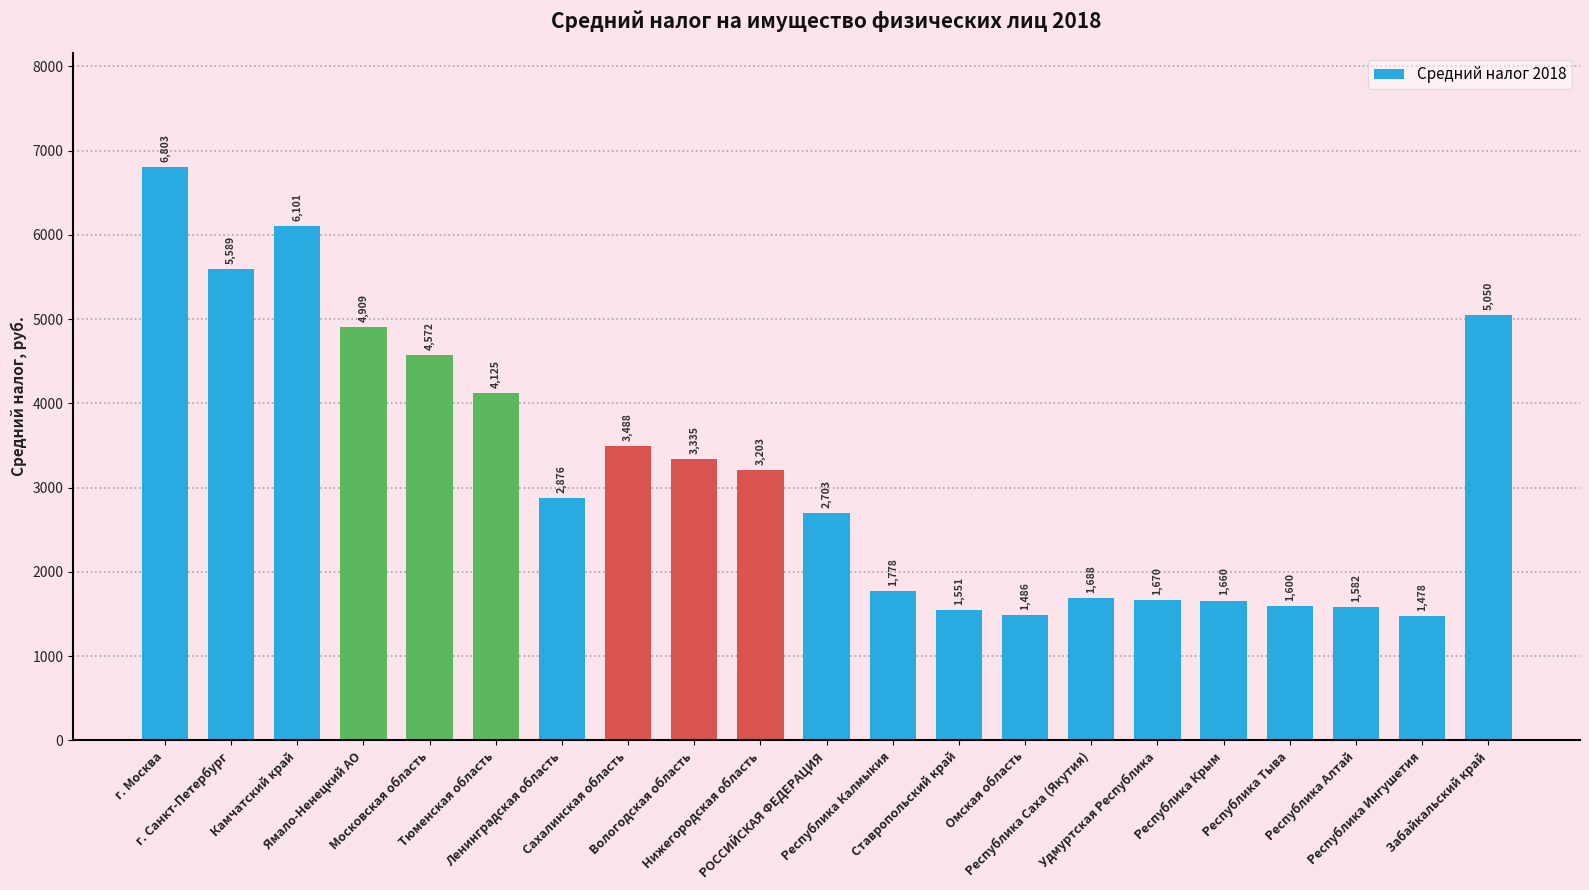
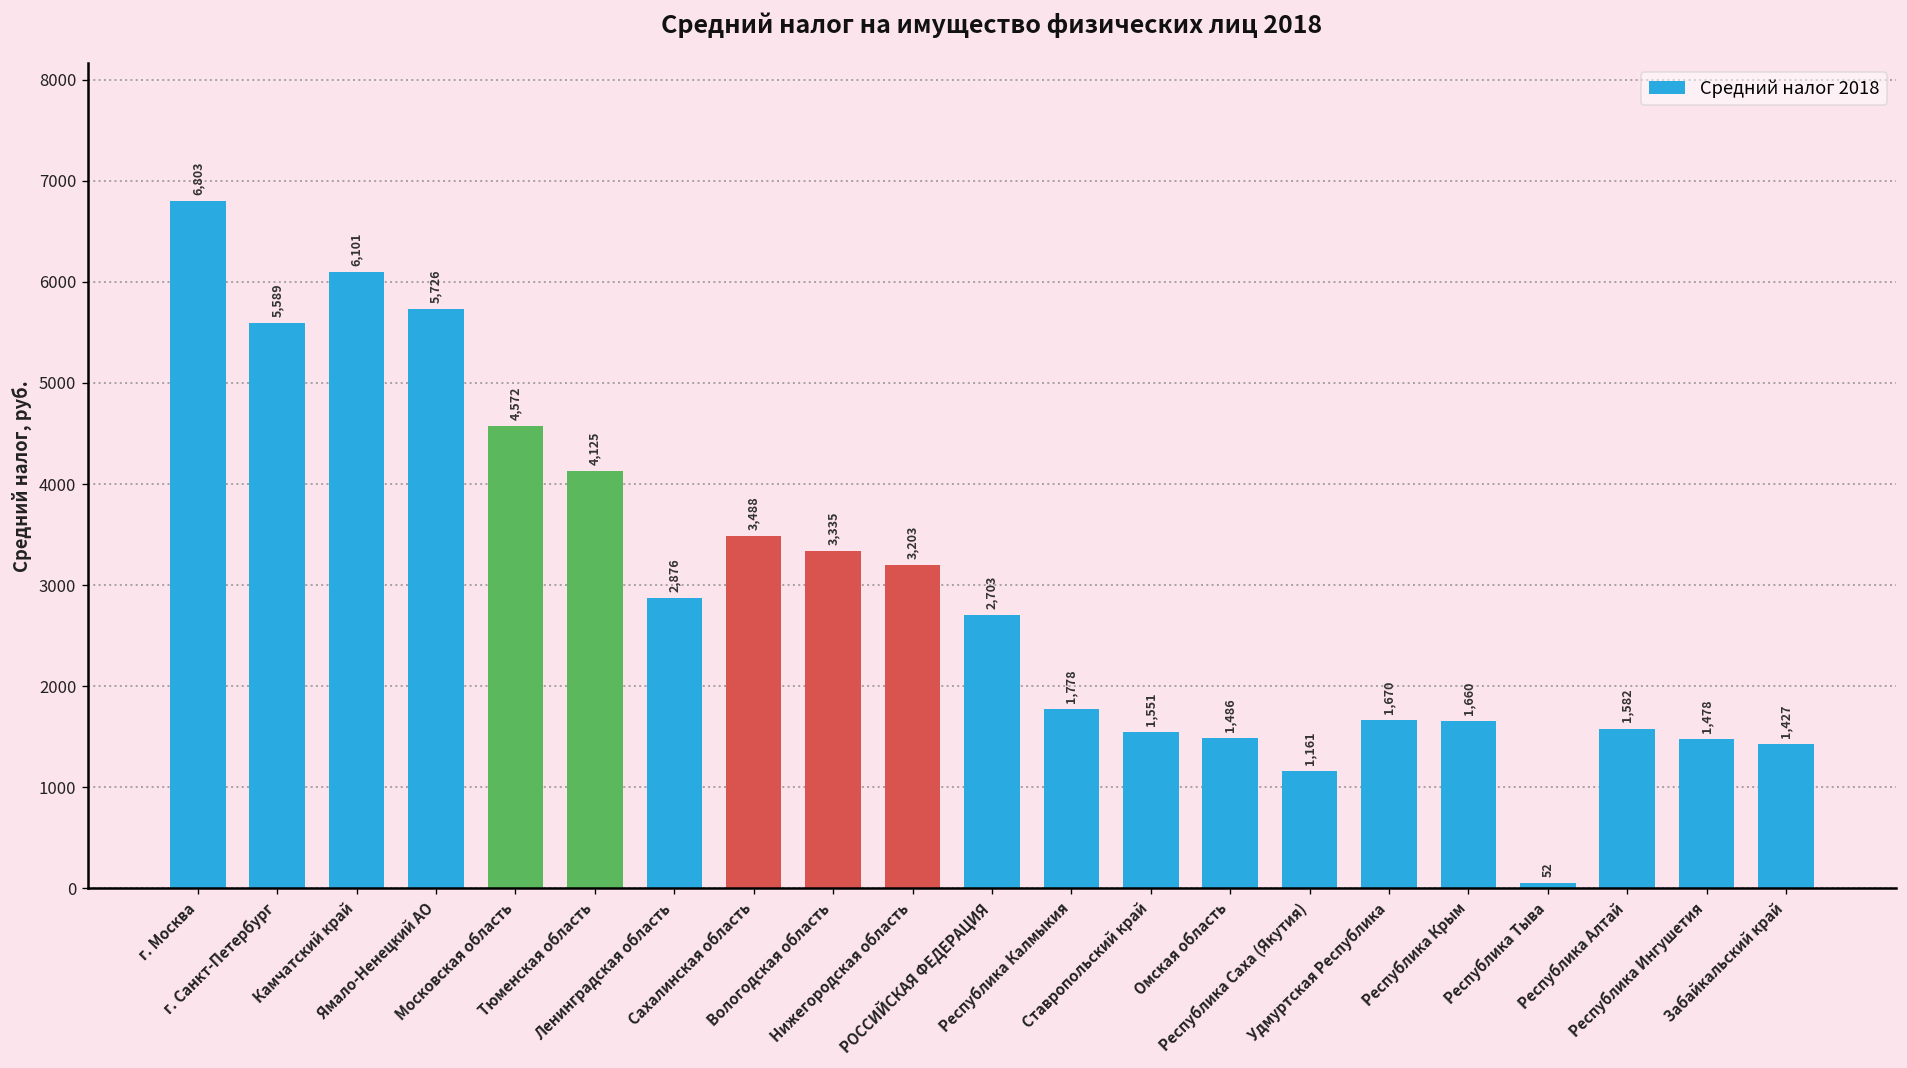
Ямало-Ненецкий АО: 4,909 -> 5,726
Республика Саха (Якутия): 1,688 -> 1,161
Республика Тыва: 1,600 -> 52
Забайкальский край: 5,050 -> 1,427
